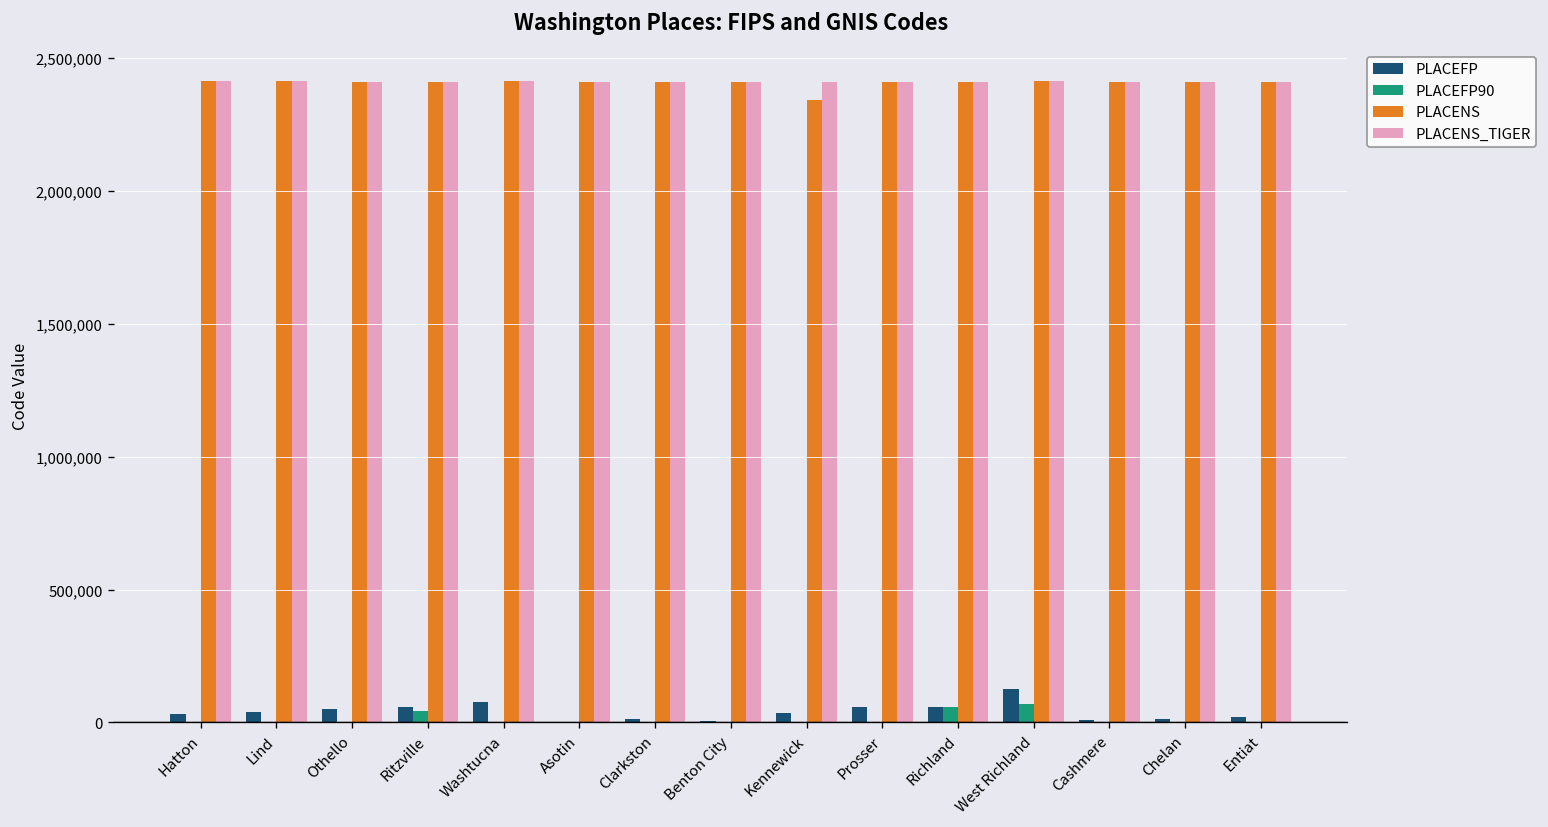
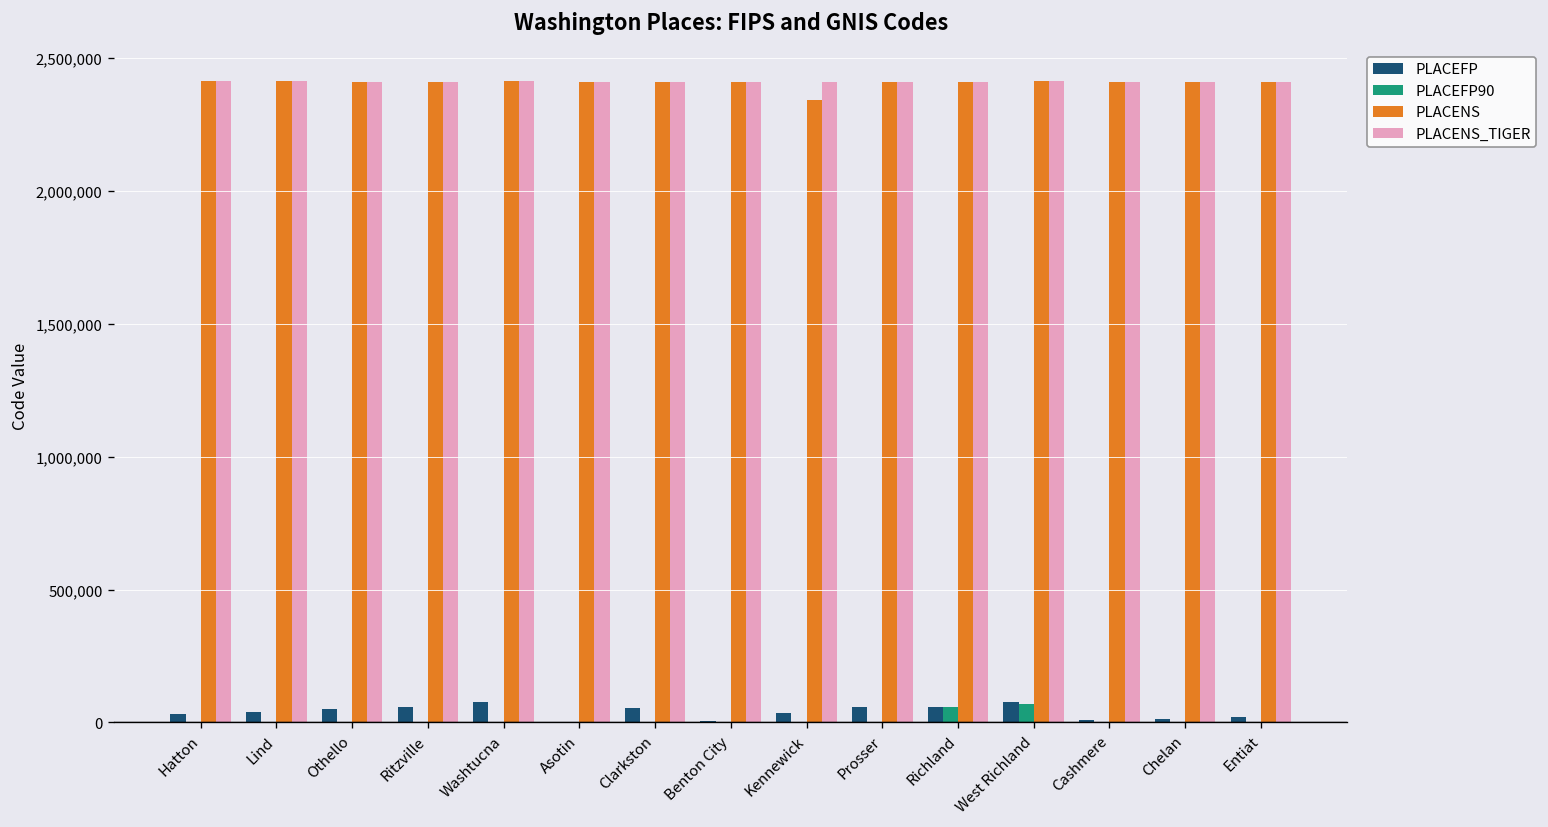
PLACEFP90, Ritzville: 40,000 -> 0
PLACEFP, Clarkston: 10,000 -> 50,000
PLACEFP, West Richland: 130,000 -> 80,000
